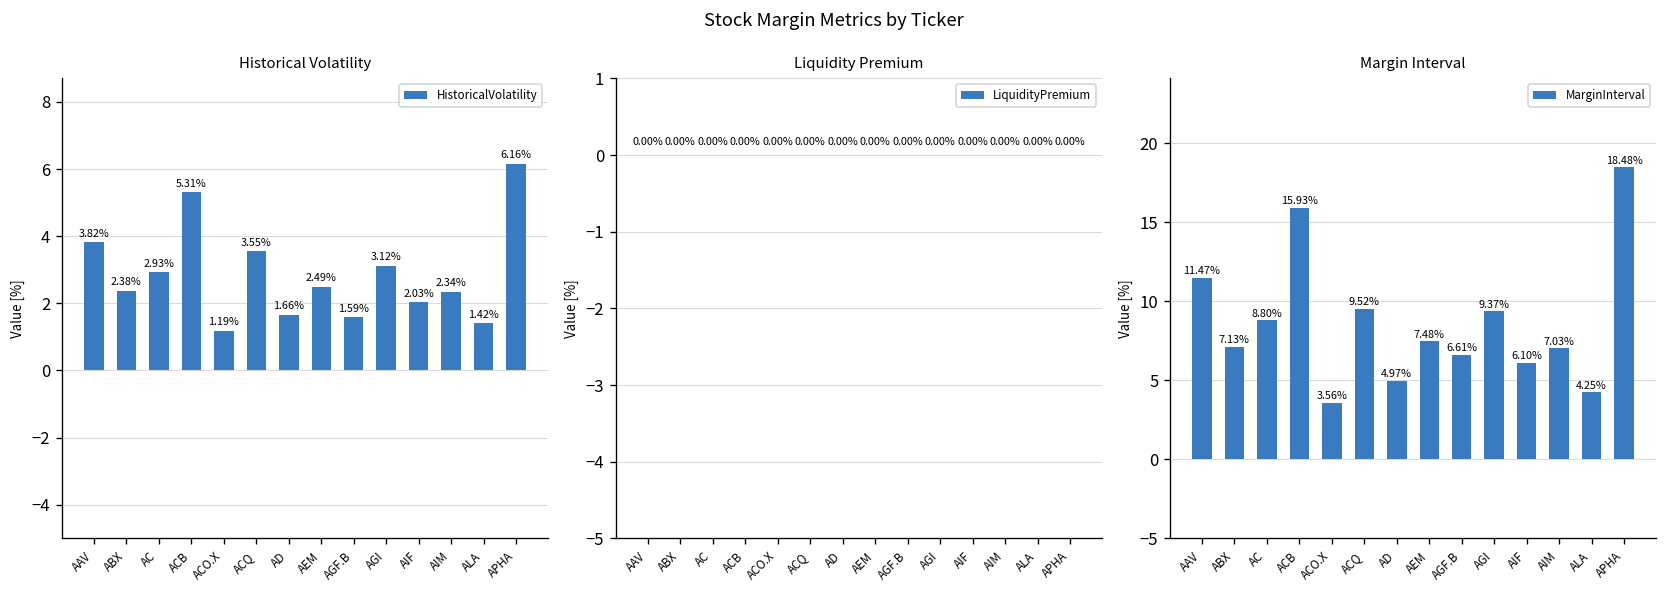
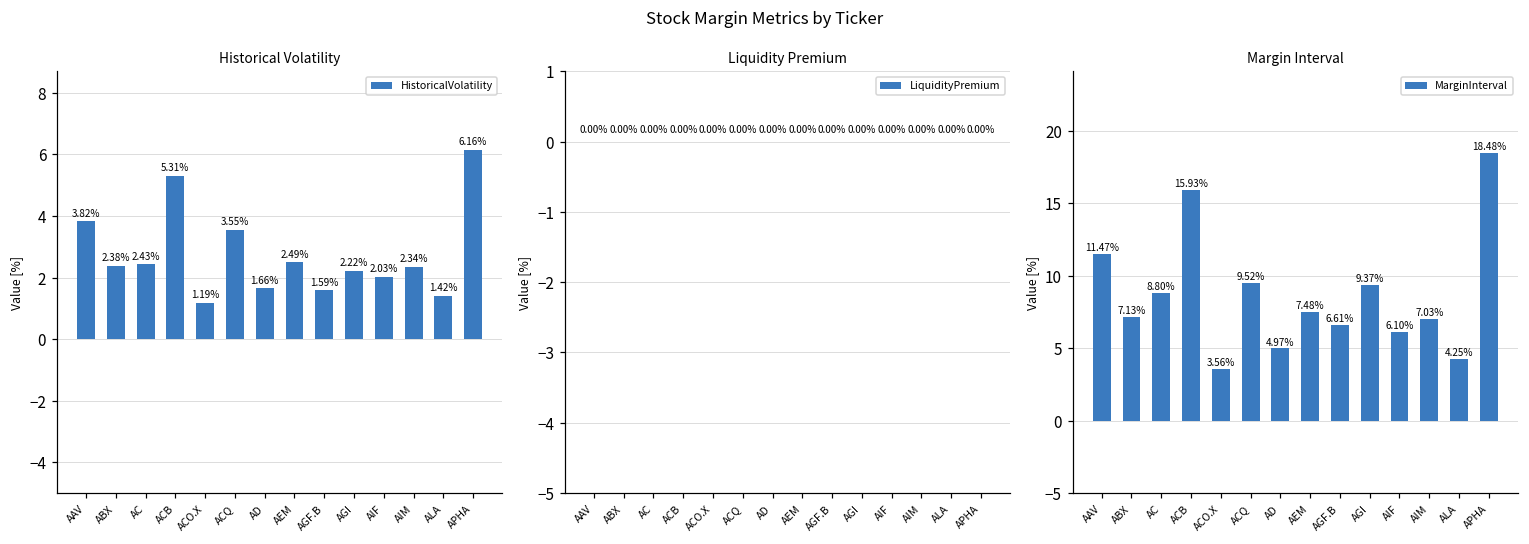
Historical Volatility, AC: 2.93% -> 2.43%
Historical Volatility, AGI: 3.12% -> 2.22%
